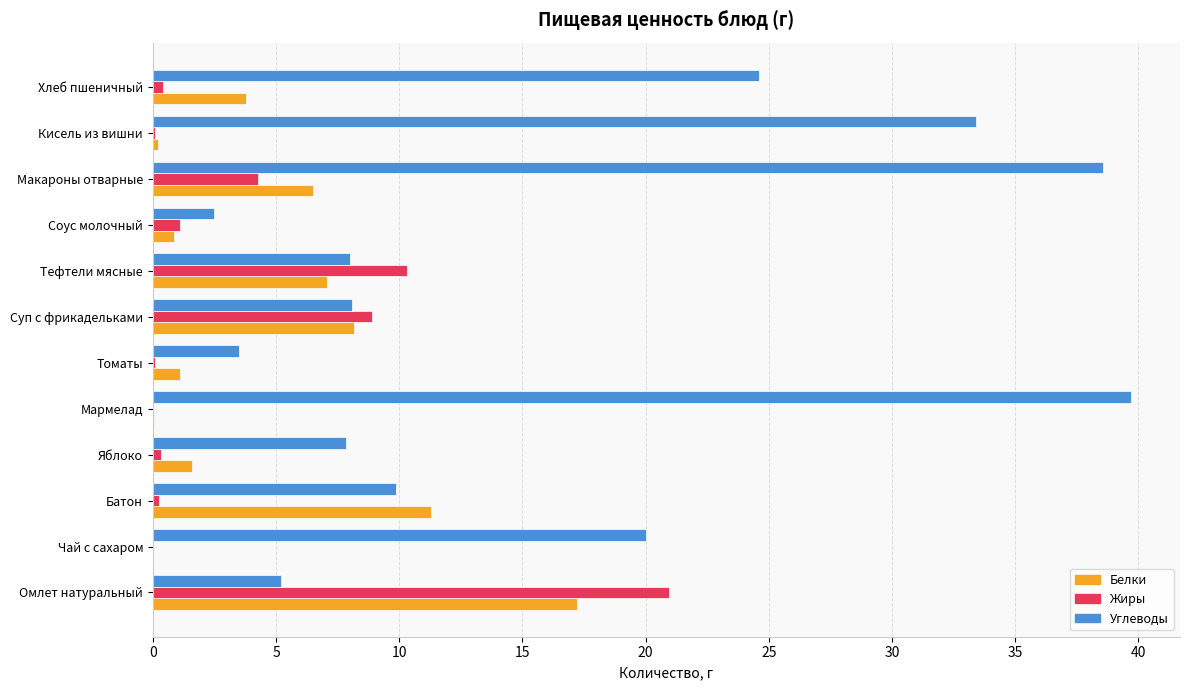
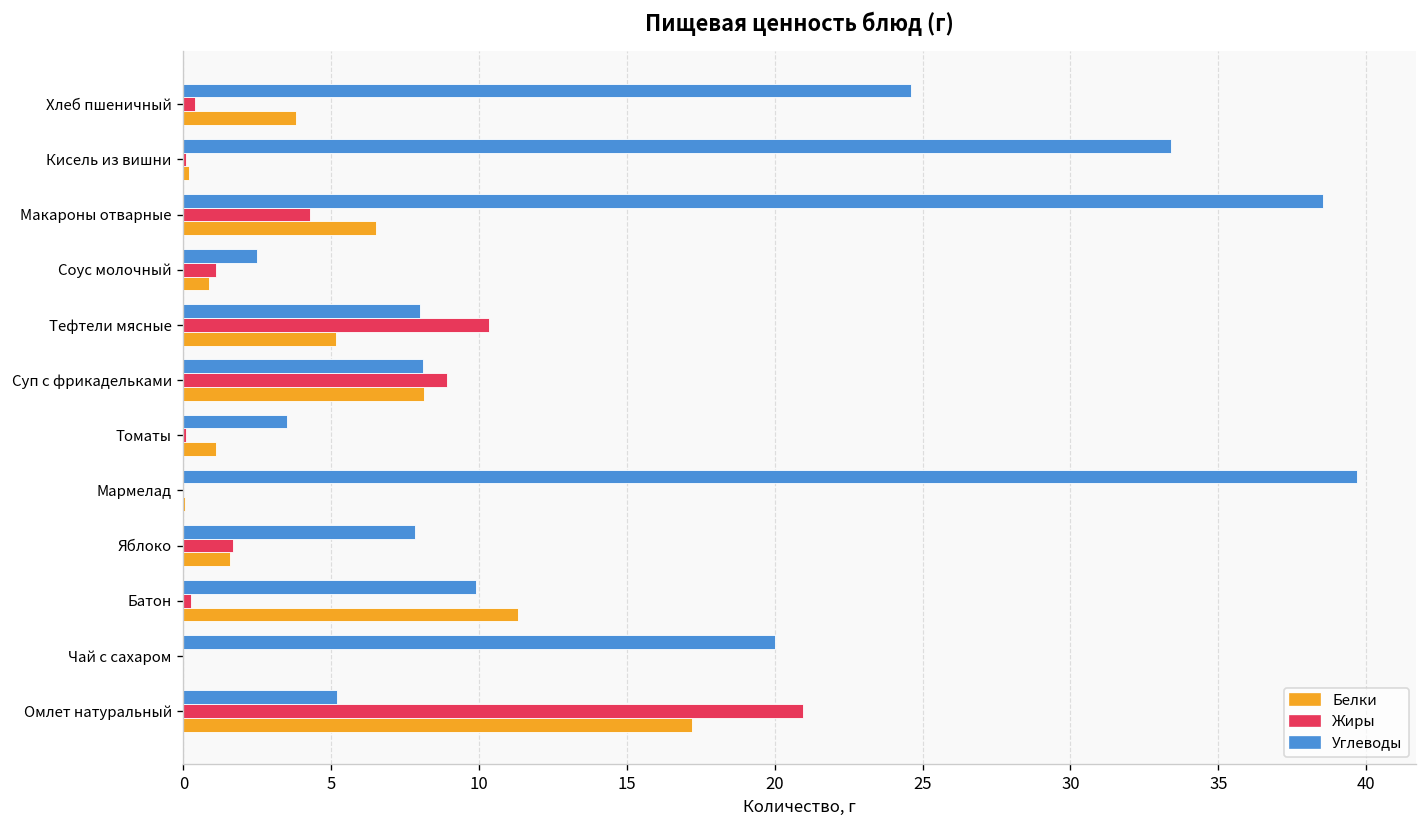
Белки, Тефтели мясные: 7.1 -> 5.2
Жиры, Яблоко: 0.3 -> 1.7
